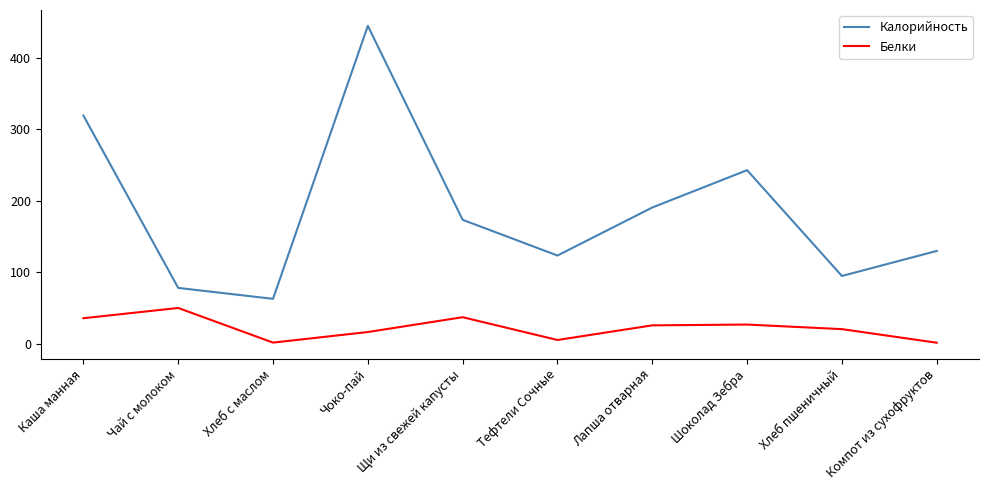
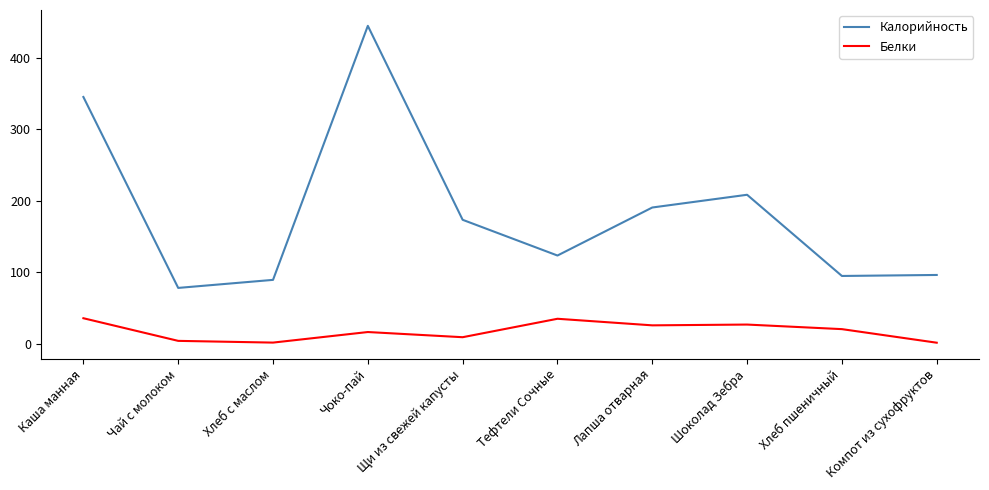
Калорийность, Каша манная: 320 -> 350
Белки, Чай с молоком: 50 -> 0
Калорийность, Хлеб с маслом: 60 -> 90
Белки, Щи из свежей капусты: 40 -> 10
Белки, Тефтели Сочные: 10 -> 40
Калорийность, Шоколад Зебра: 240 -> 210
Калорийность, Компот из сухофруктов: 130 -> 100
